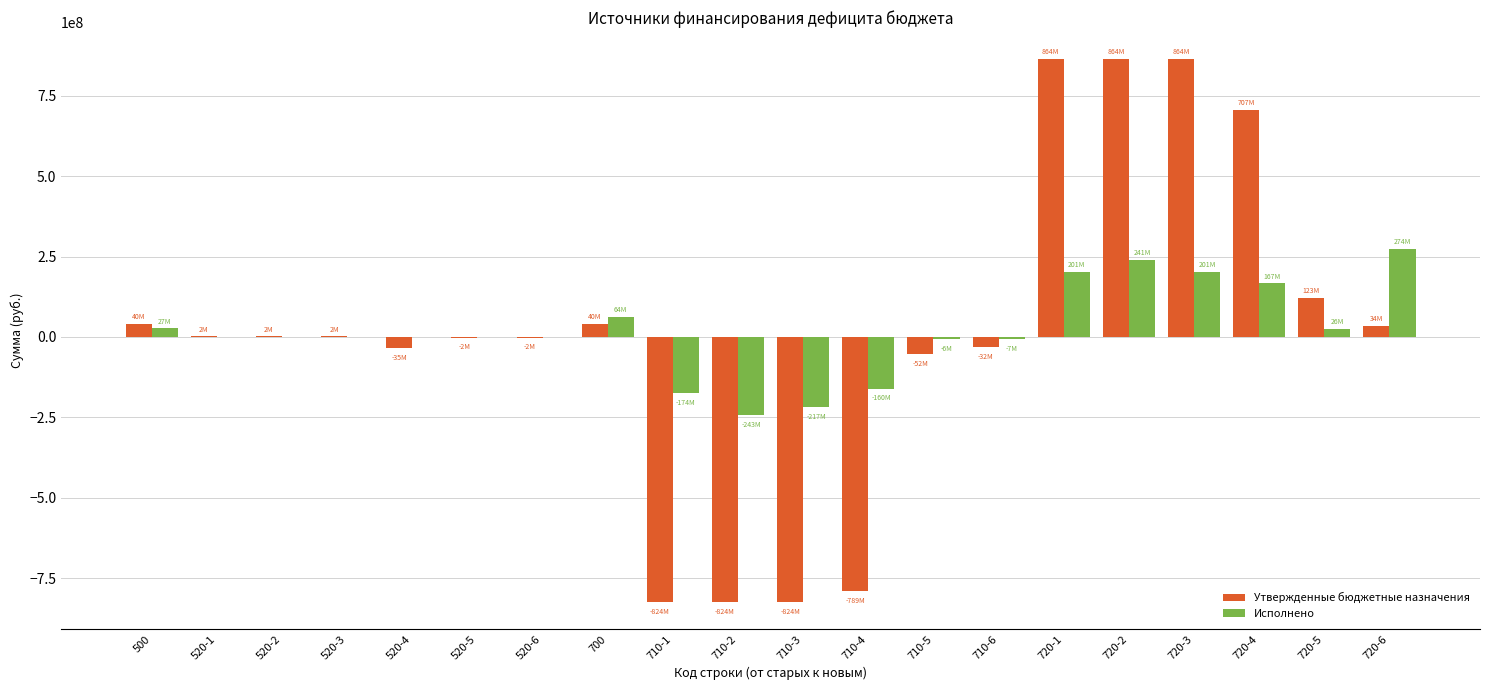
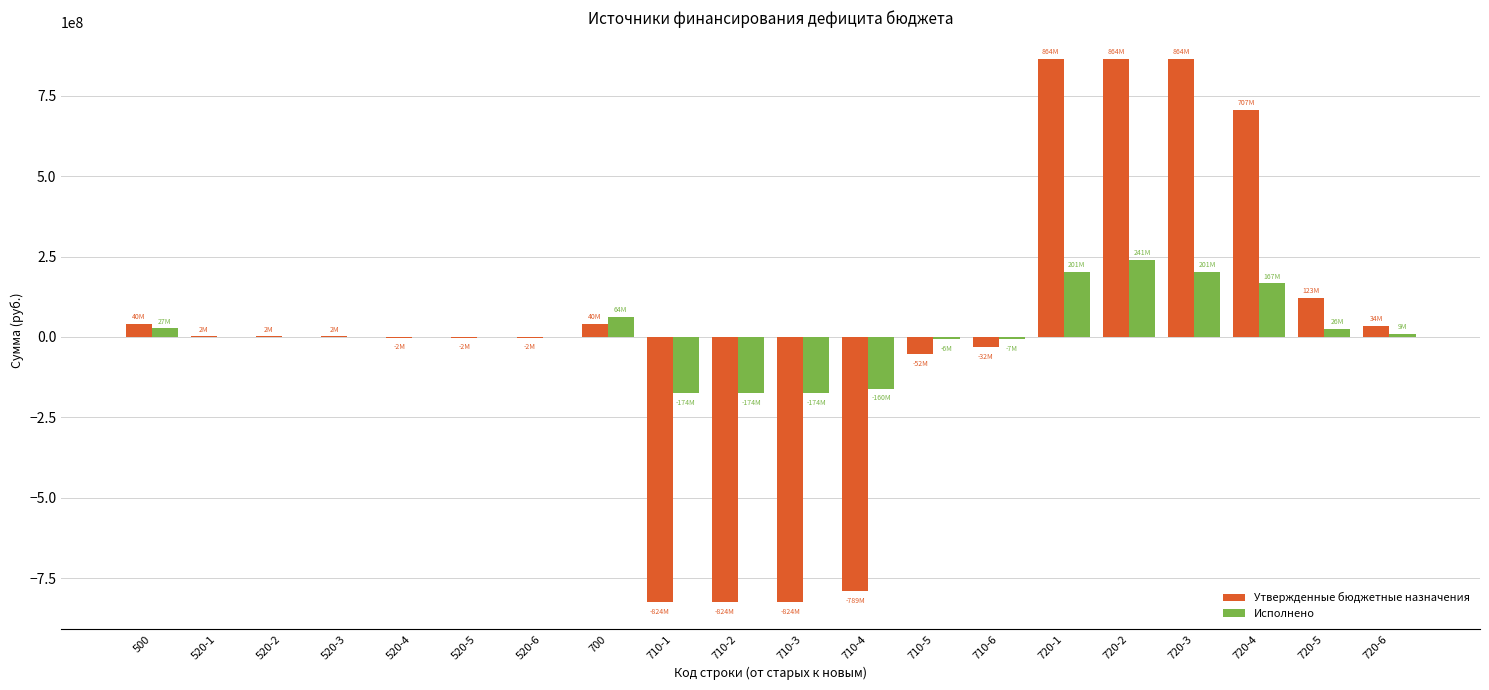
Утвержденные бюджетные назначения, 520-4: -35M -> -2M
Исполнено, 710-2: -243M -> -174M
Исполнено, 710-3: -217M -> -174M
Исполнено, 720-6: 274M -> 9M
